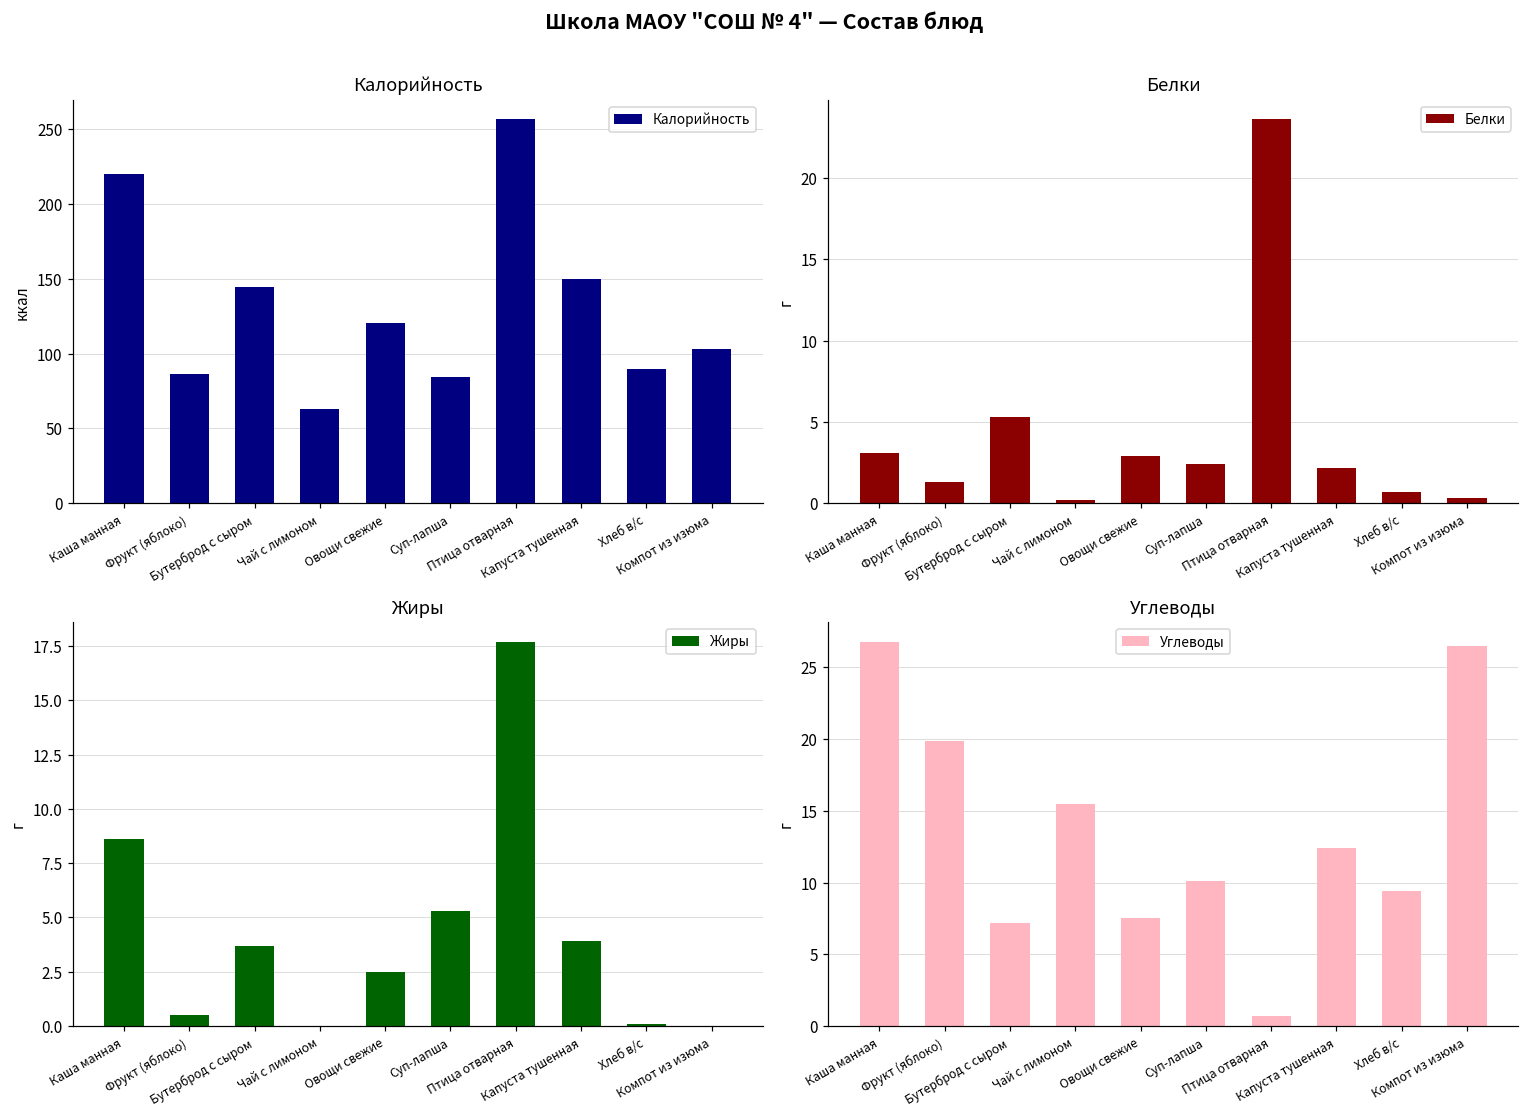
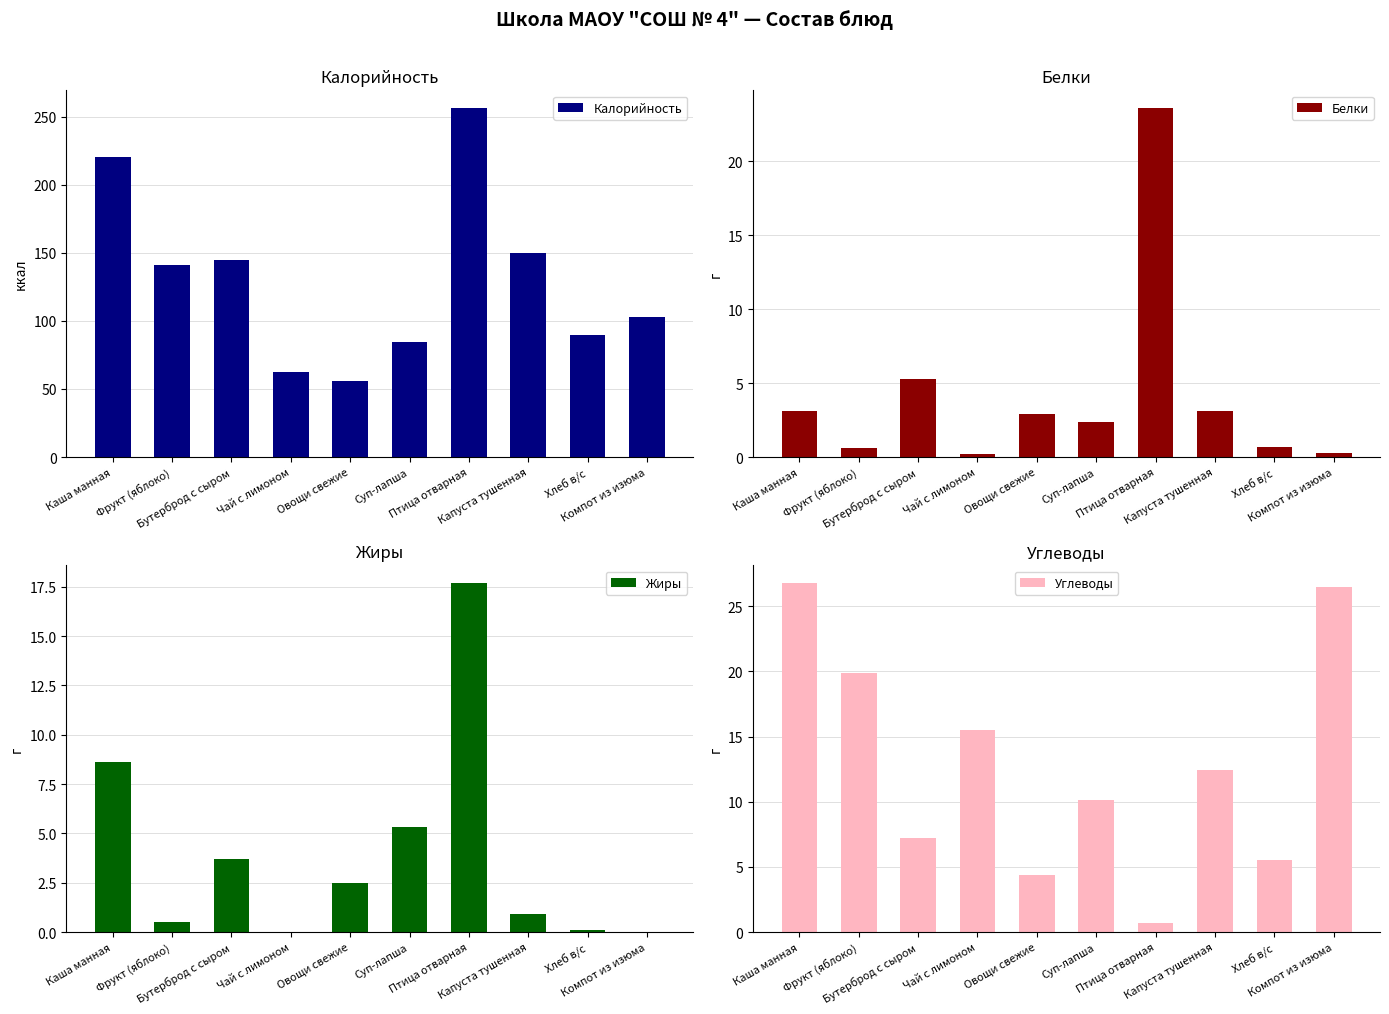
Калорийность, Фрукт (яблоко): 87 -> 141
Калорийность, Овощи свежие: 120 -> 56
Белки, Фрукт (яблоко): 1.3 -> 0.6
Белки, Капуста тушенная: 2.2 -> 3.1
Жиры, Капуста тушенная: 3.9 -> 0.9
Углеводы, Овощи свежие: 7.5 -> 4.4
Углеводы, Хлеб в/с: 9.4 -> 5.5
